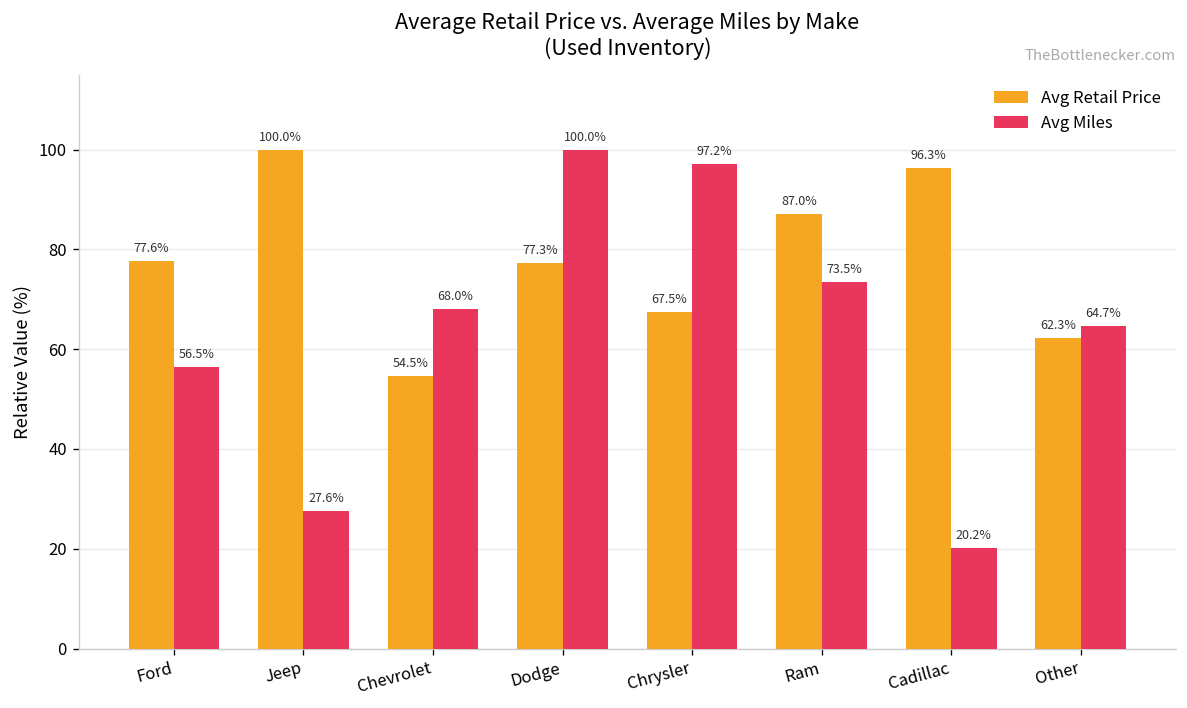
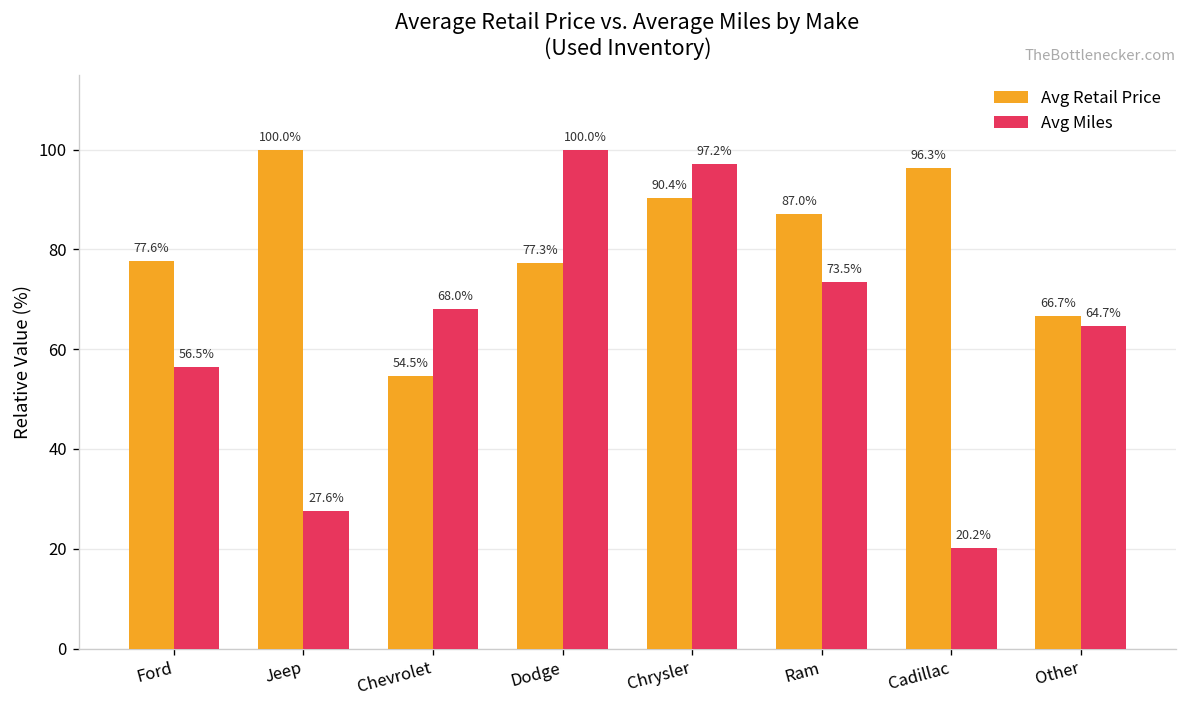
Avg Retail Price, Chrysler: 67.5% -> 90.4%
Avg Retail Price, Other: 62.3% -> 66.7%
